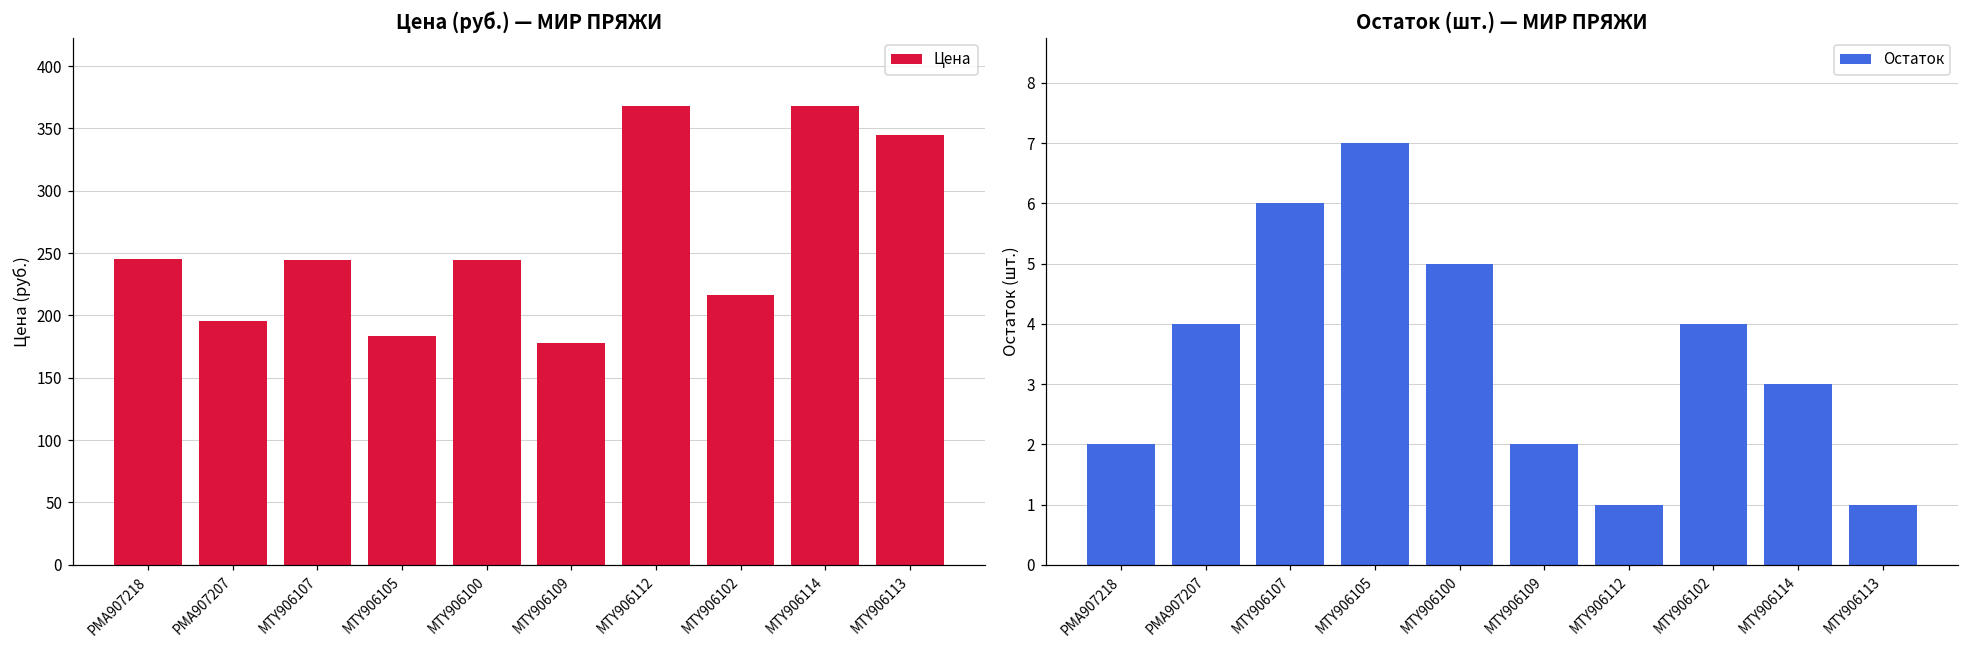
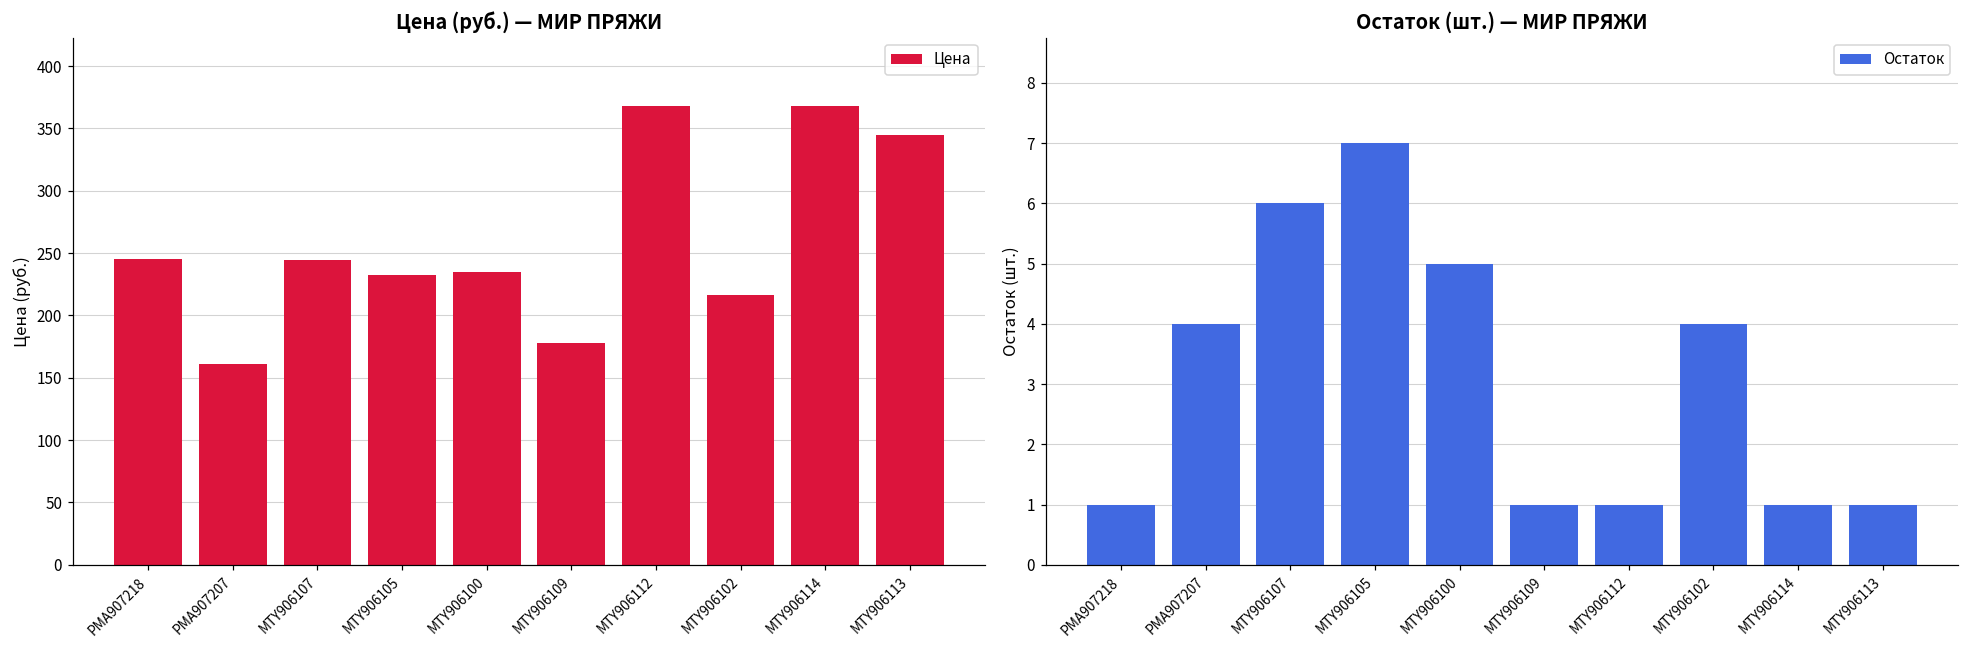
Цена (руб.) — МИР ПРЯЖИ, PMA907207: 196 -> 161
Цена (руб.) — МИР ПРЯЖИ, MTY906105: 183 -> 233
Цена (руб.) — МИР ПРЯЖИ, MTY906100: 245 -> 235
Остаток (шт.) — МИР ПРЯЖИ, PMA907218: 2 -> 1
Остаток (шт.) — МИР ПРЯЖИ, MTY906109: 2 -> 1
Остаток (шт.) — МИР ПРЯЖИ, MTY906114: 3 -> 1
